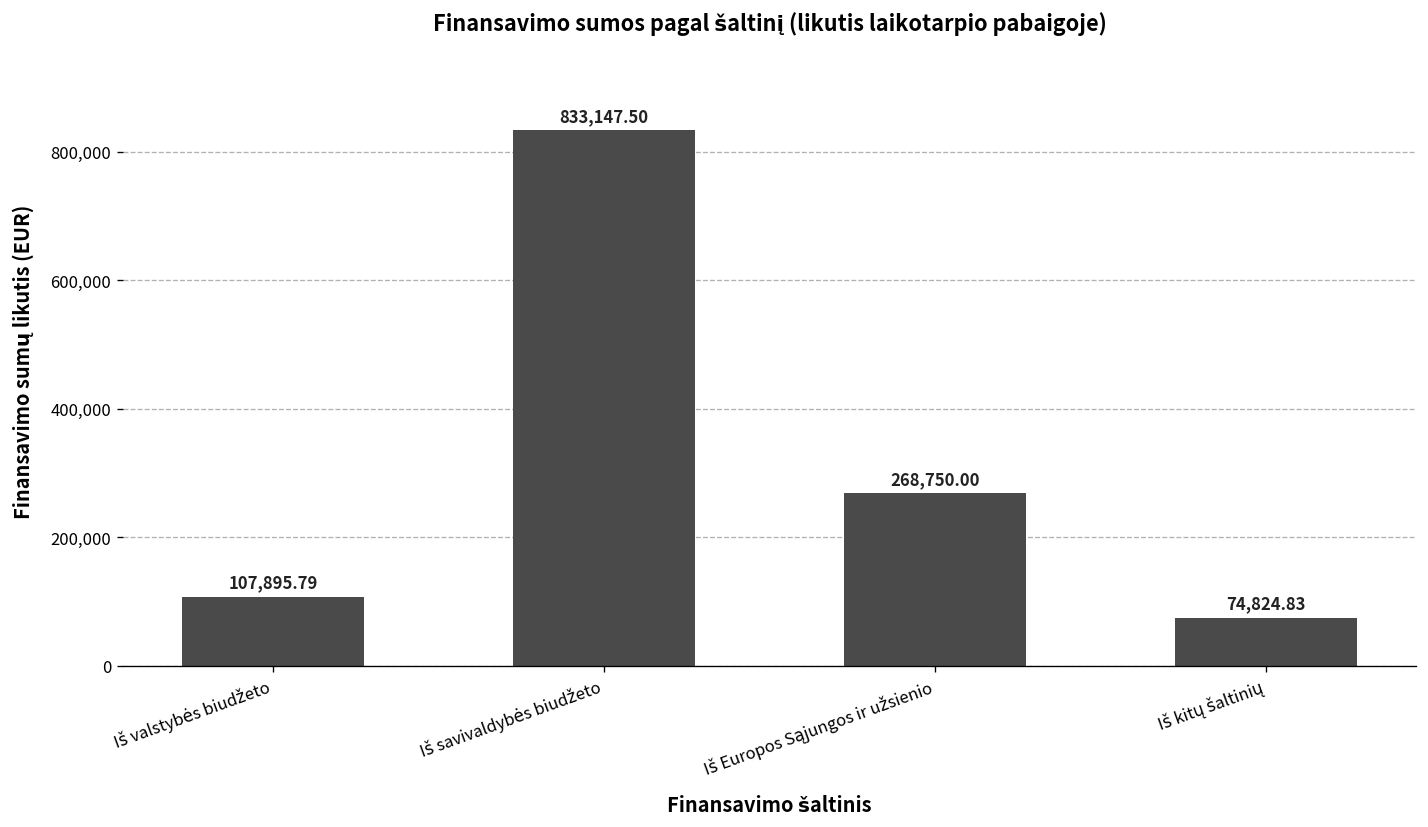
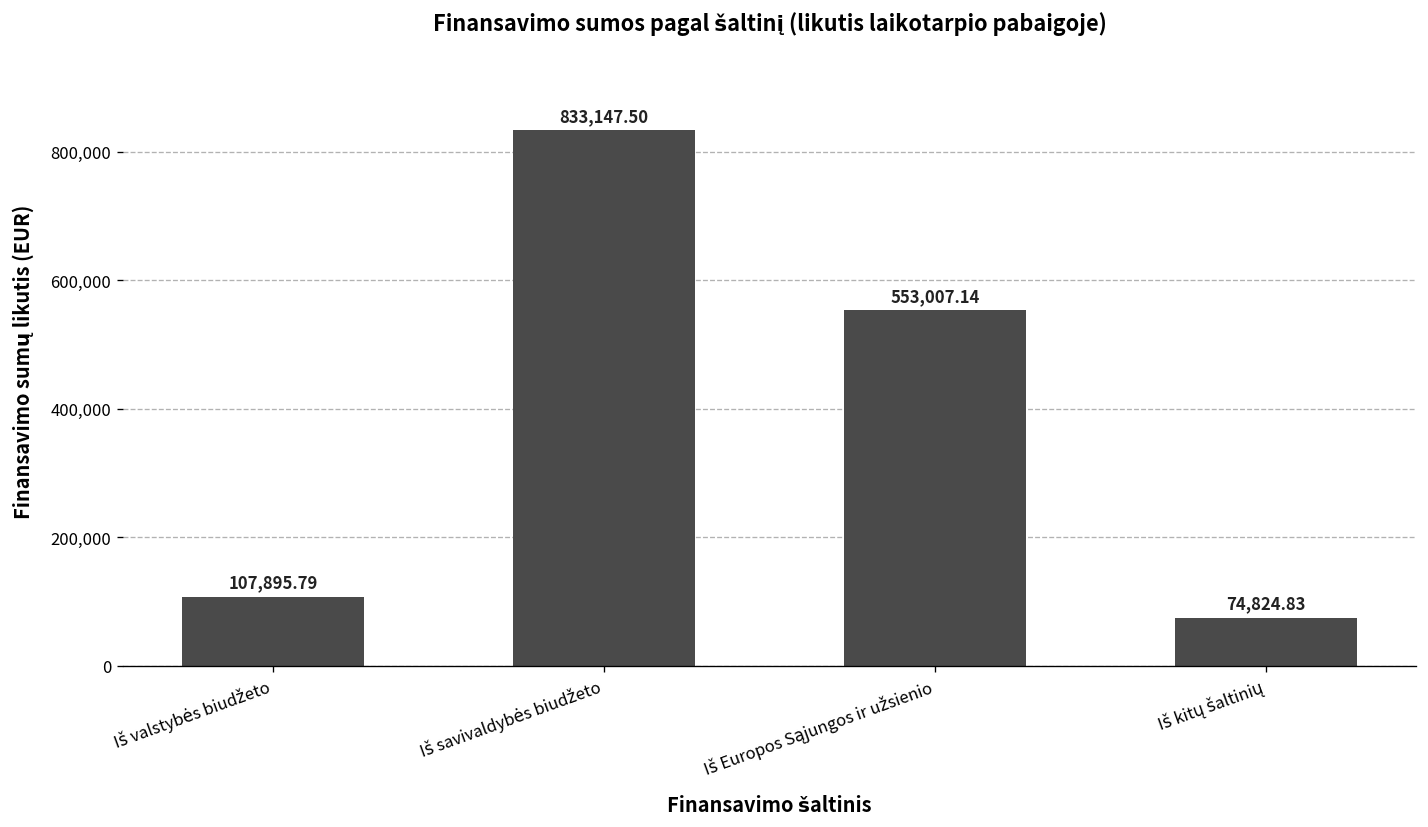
Iš Europos Sąjungos ir užsienio: 268,750.00 -> 553,007.14
